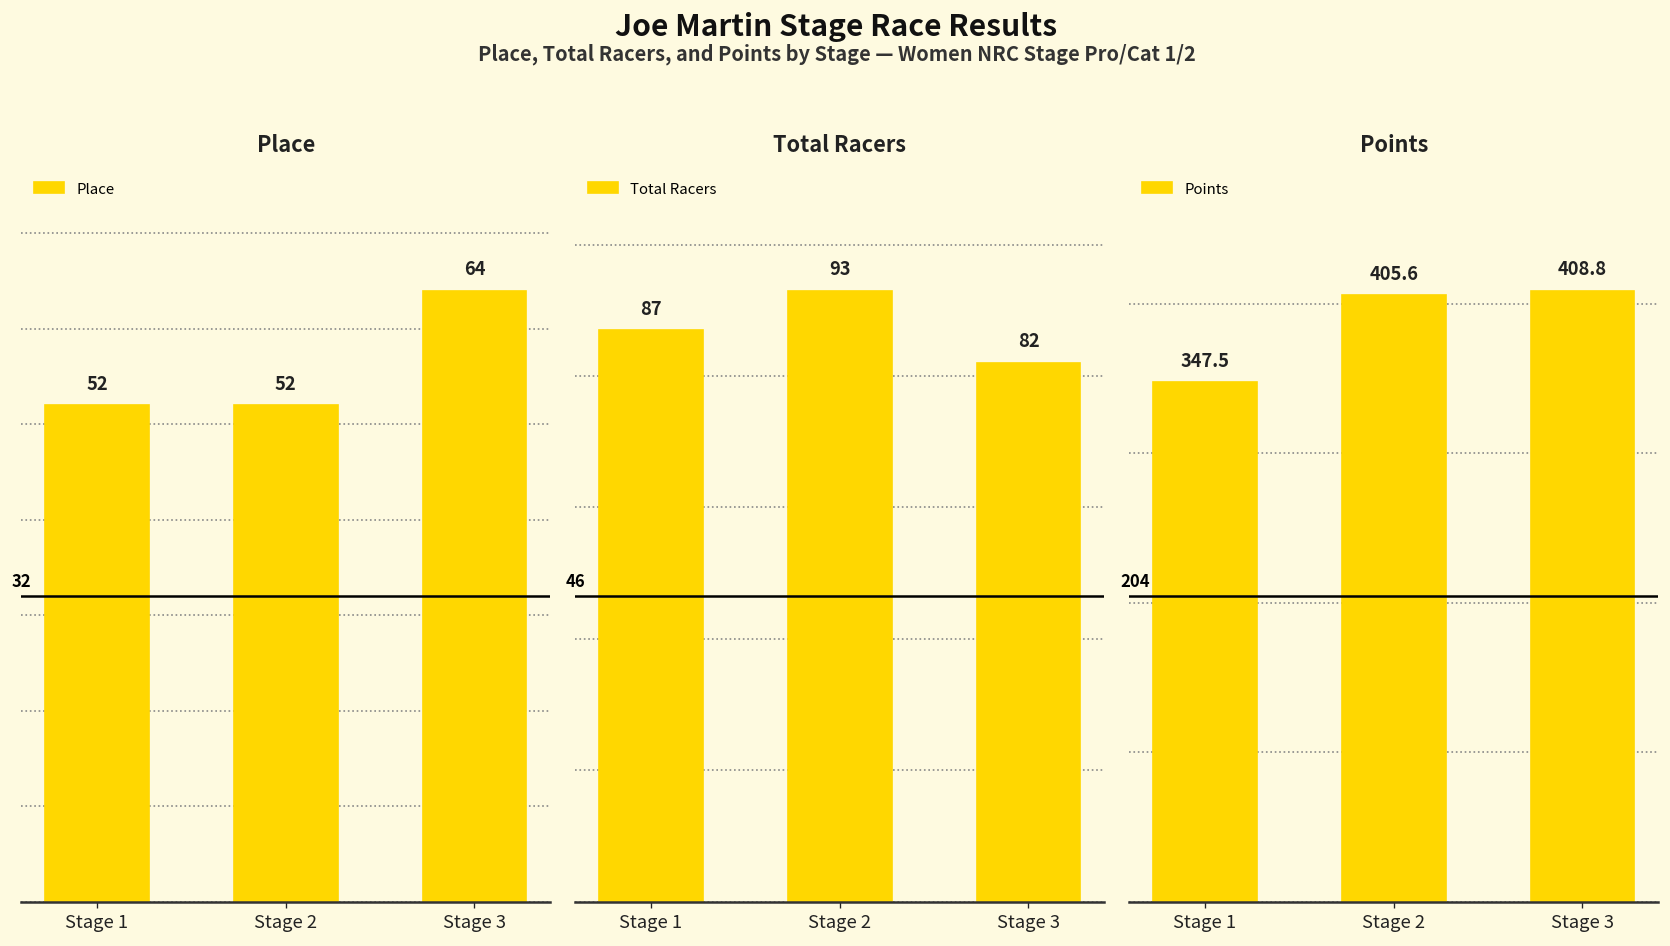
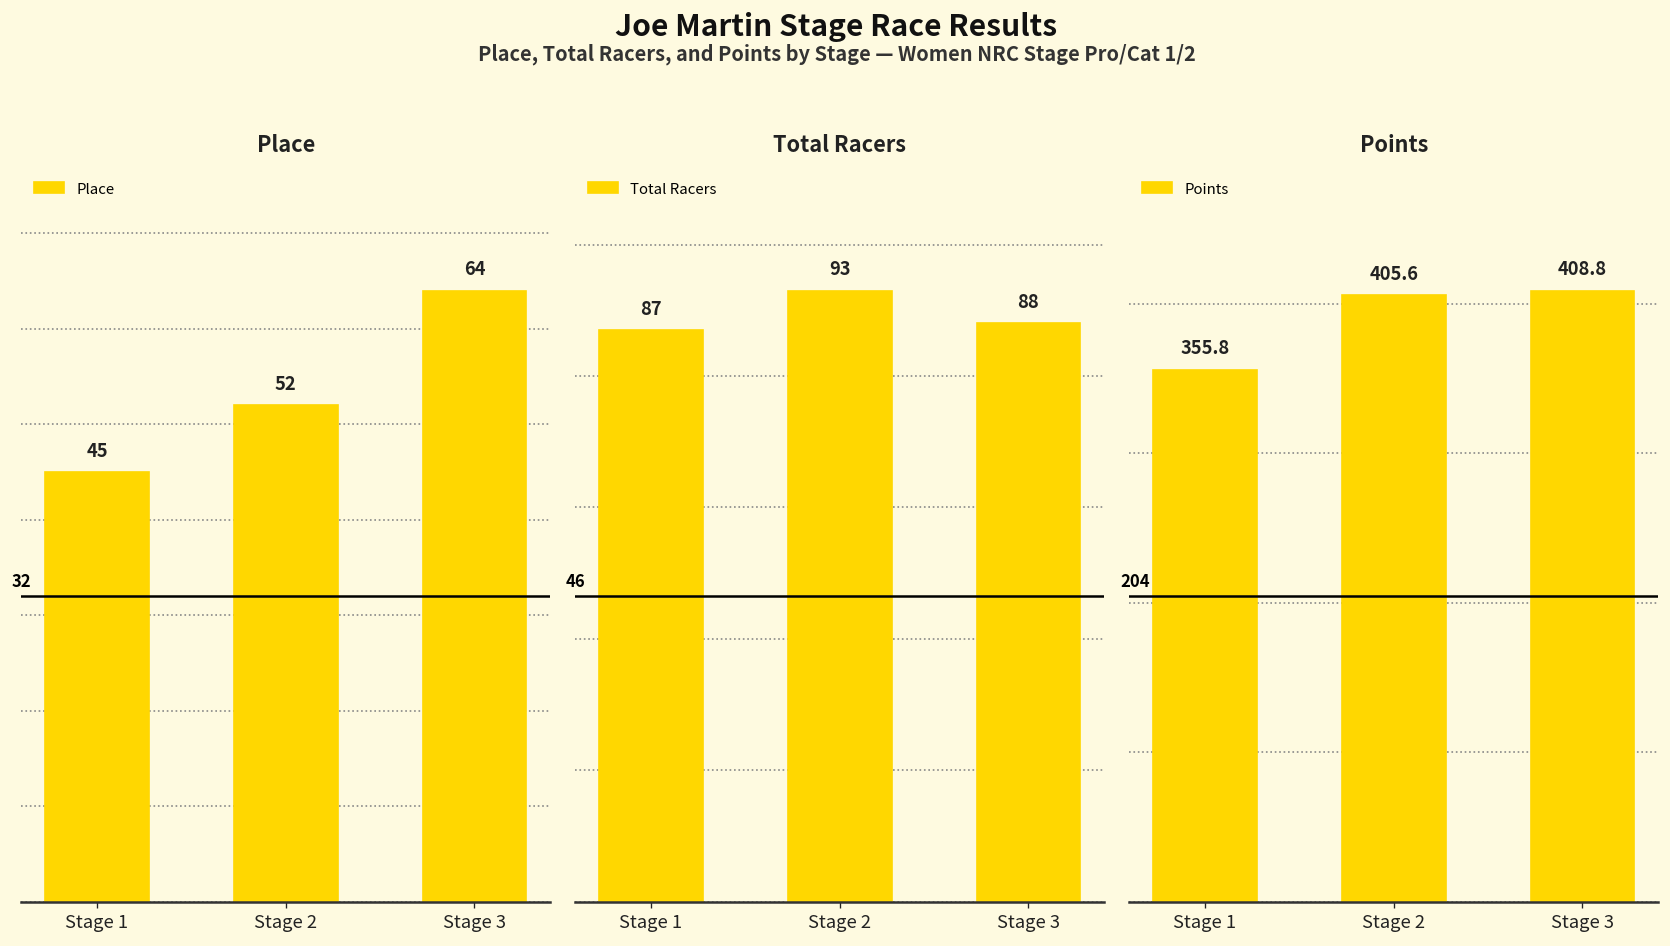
Place, Stage 1: 52 -> 45
Total Racers, Stage 3: 82 -> 88
Points, Stage 1: 347.5 -> 355.8
